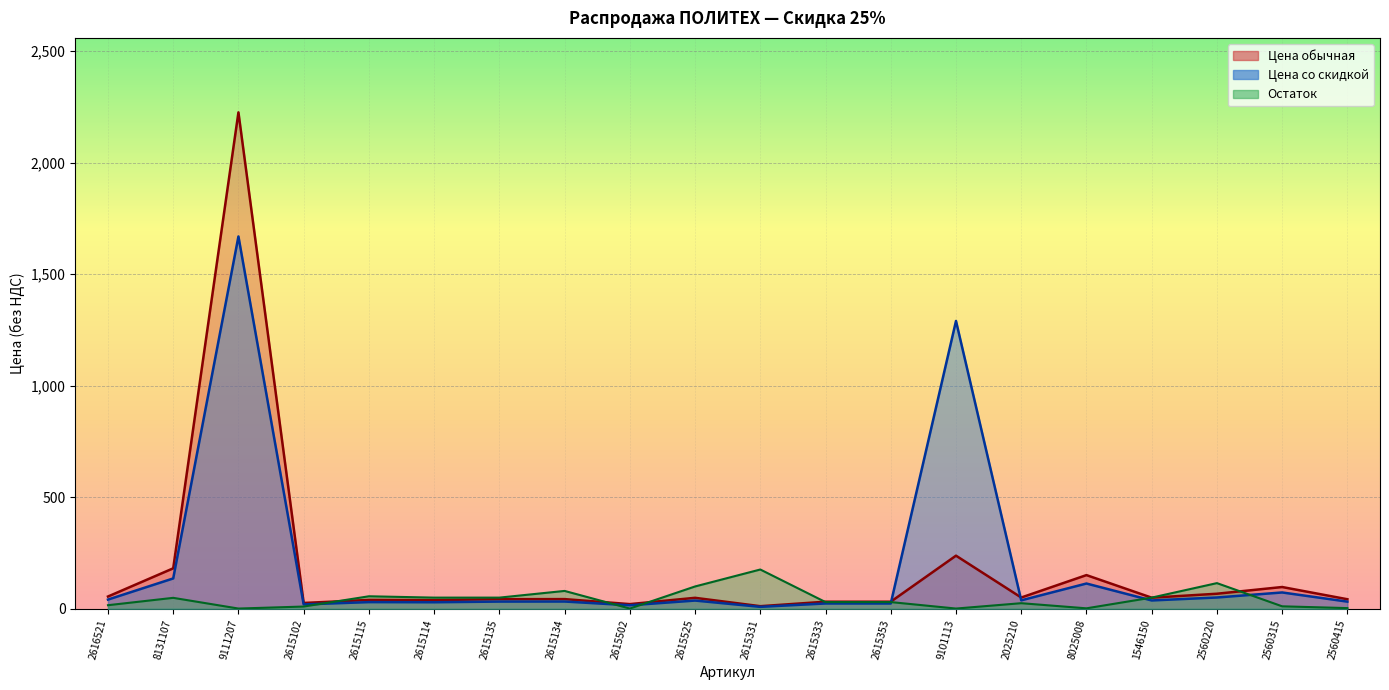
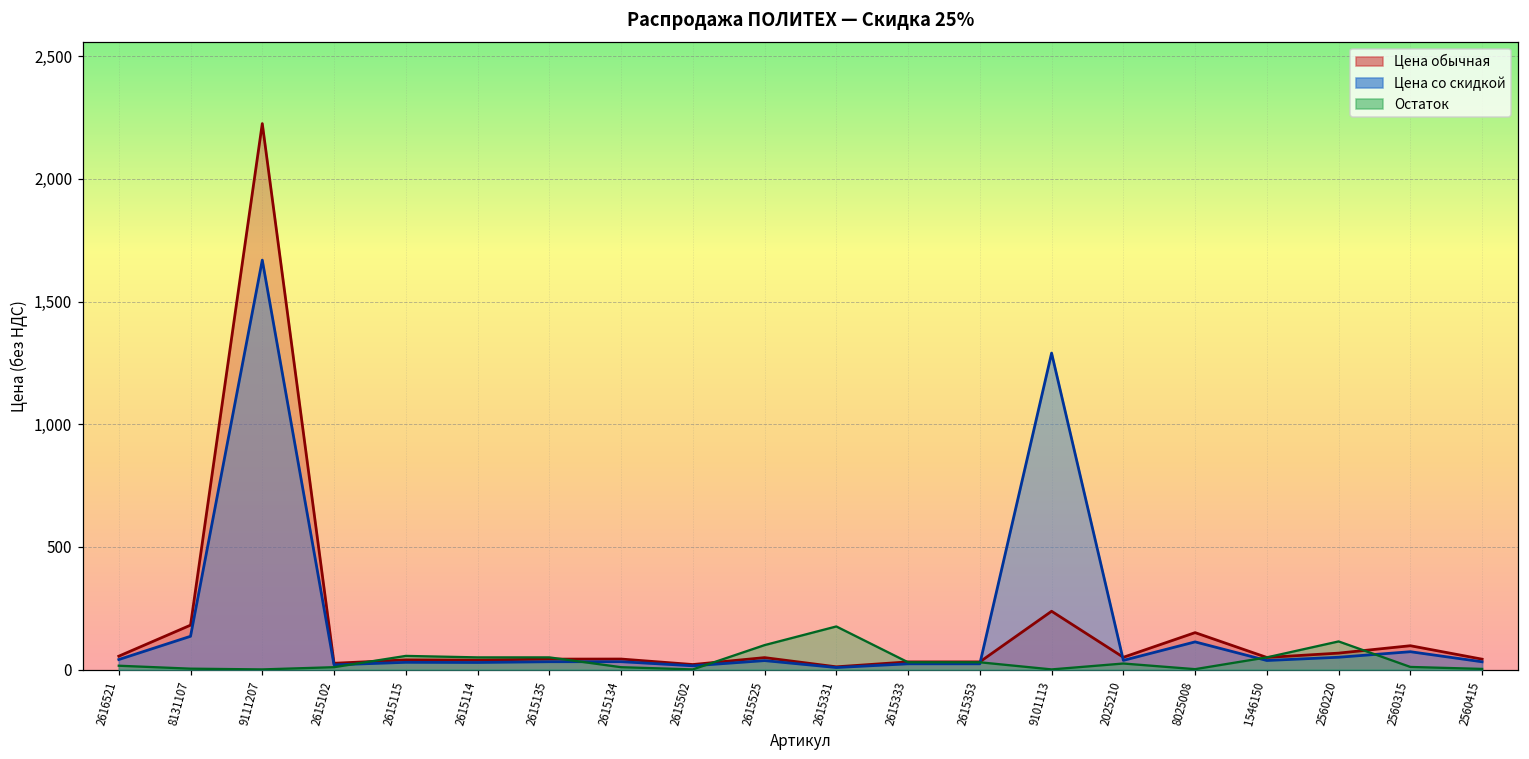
Остаток, 8131107: 50 -> 0
Остаток, 2615134: 80 -> 10
